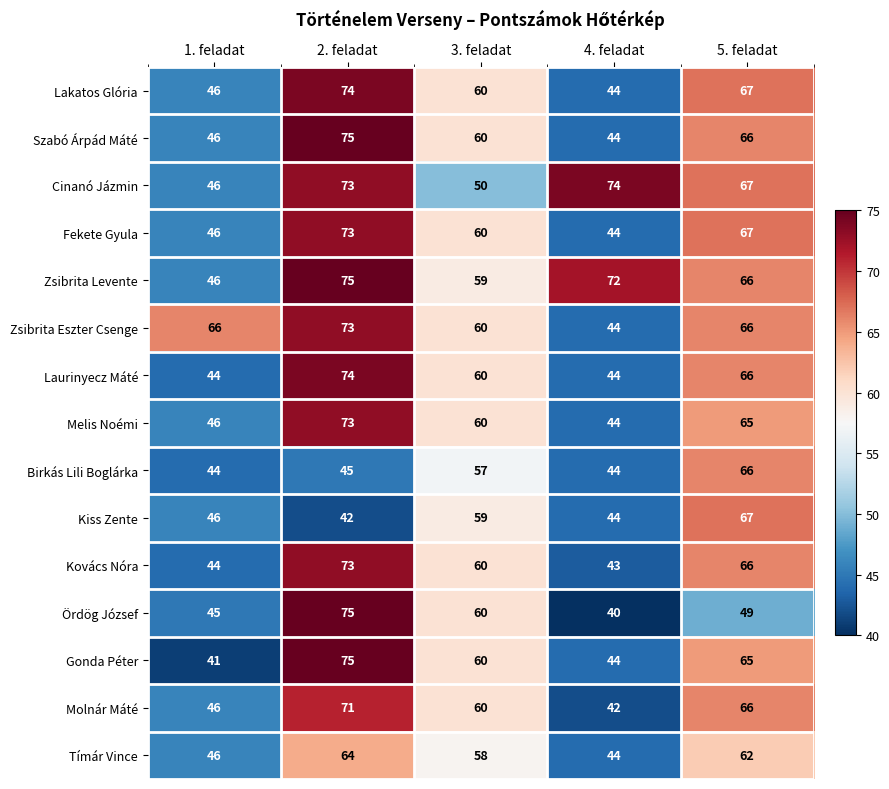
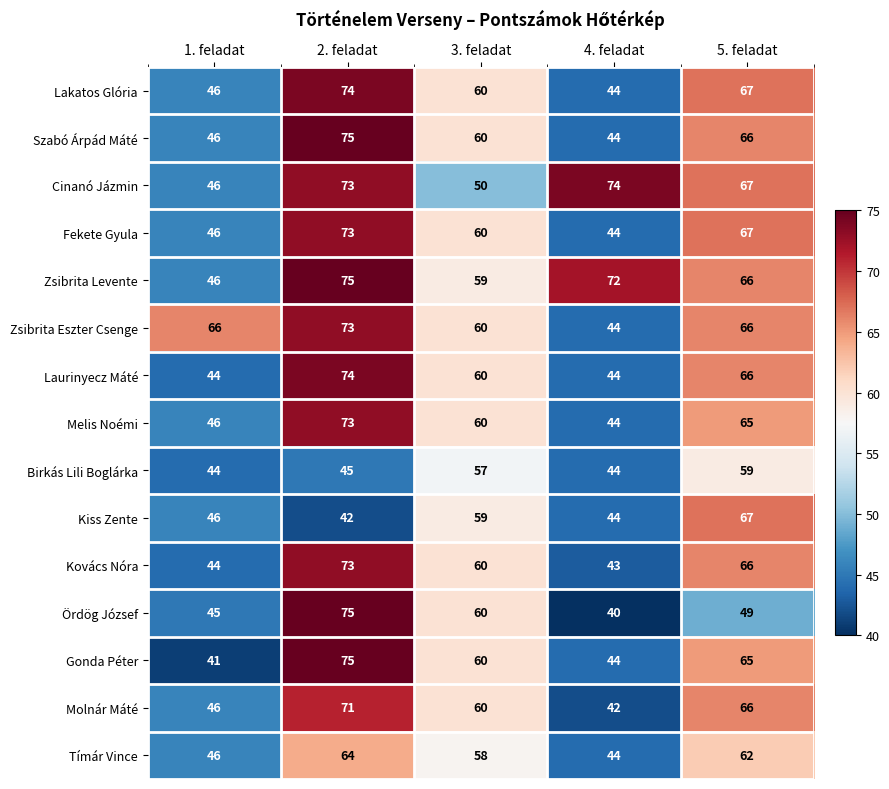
Birkás Lili Boglárka, 5. feladat: 66 -> 59
